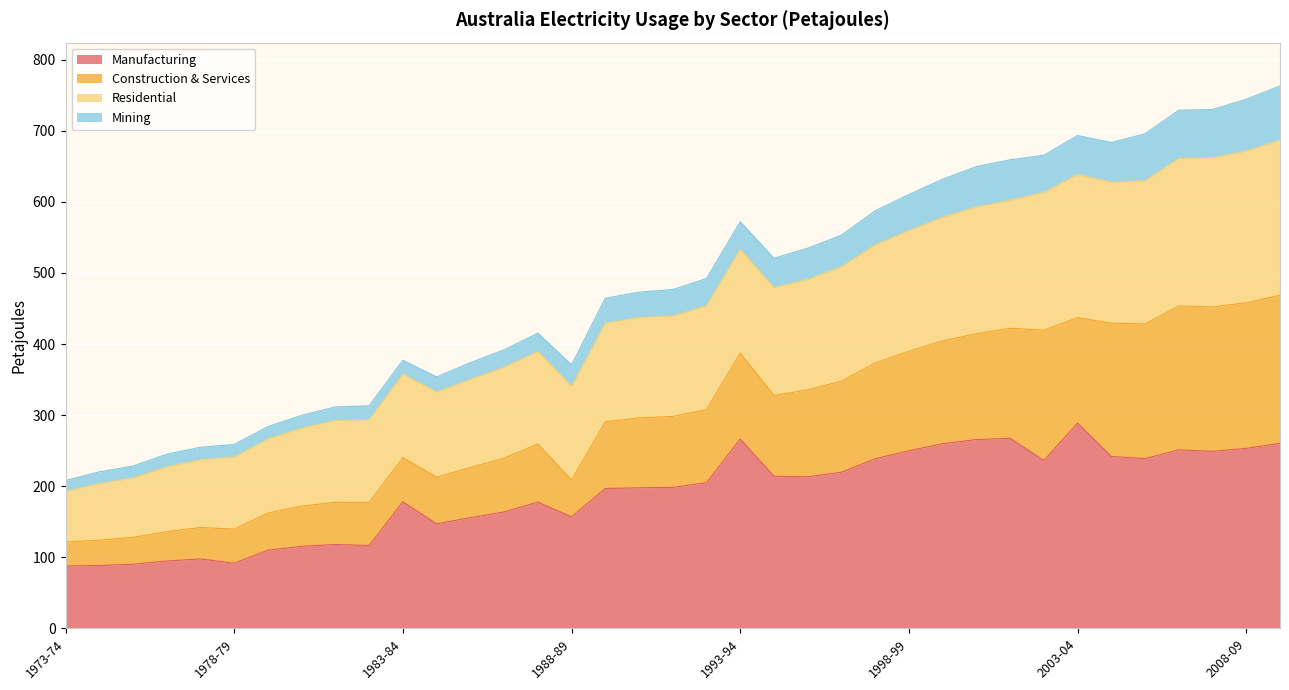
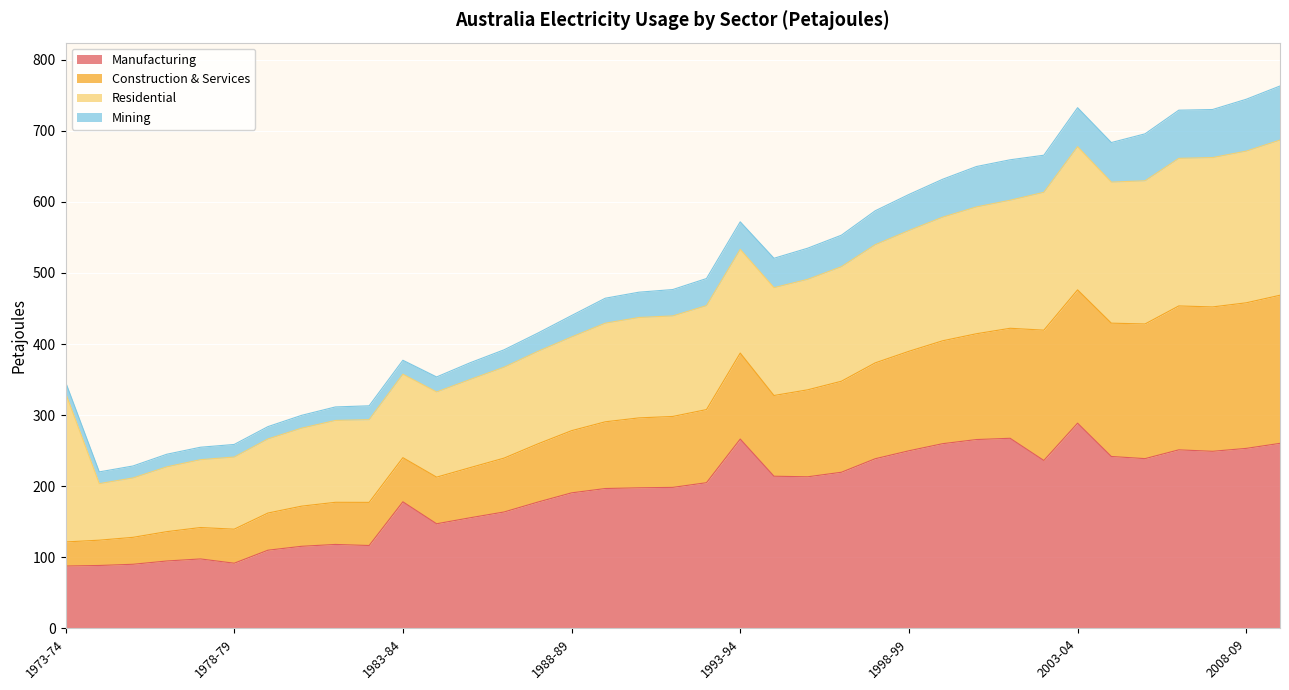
Residential, 1973-74: 70 -> 210
Manufacturing, 1988-89: 160 -> 190
Construction & Services, 1988-89: 50 -> 90
Construction & Services, 2003-04: 150 -> 190
